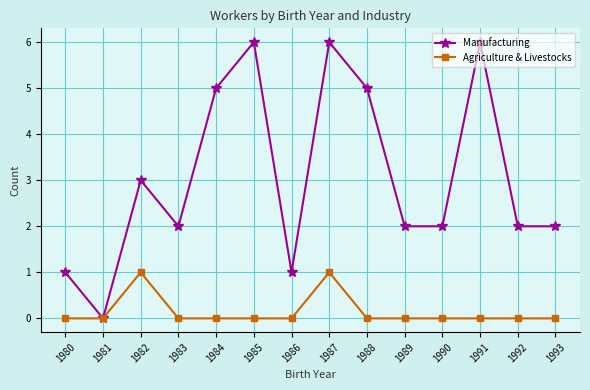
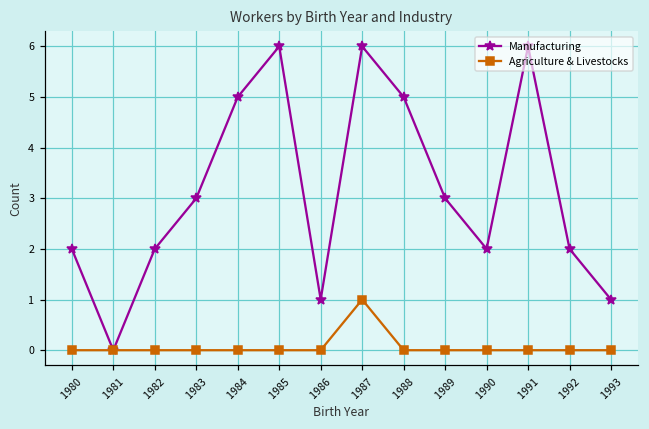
Manufacturing, 1980: 1 -> 2
Manufacturing, 1982: 3 -> 2
Agriculture & Livestocks, 1982: 1 -> 0
Manufacturing, 1983: 2 -> 3
Manufacturing, 1989: 2 -> 3
Manufacturing, 1993: 2 -> 1
